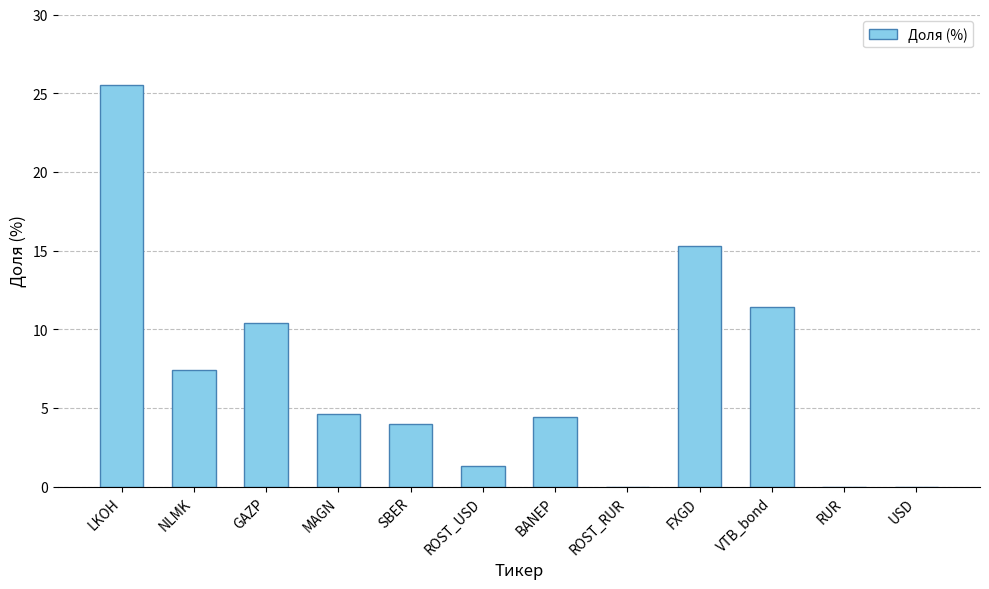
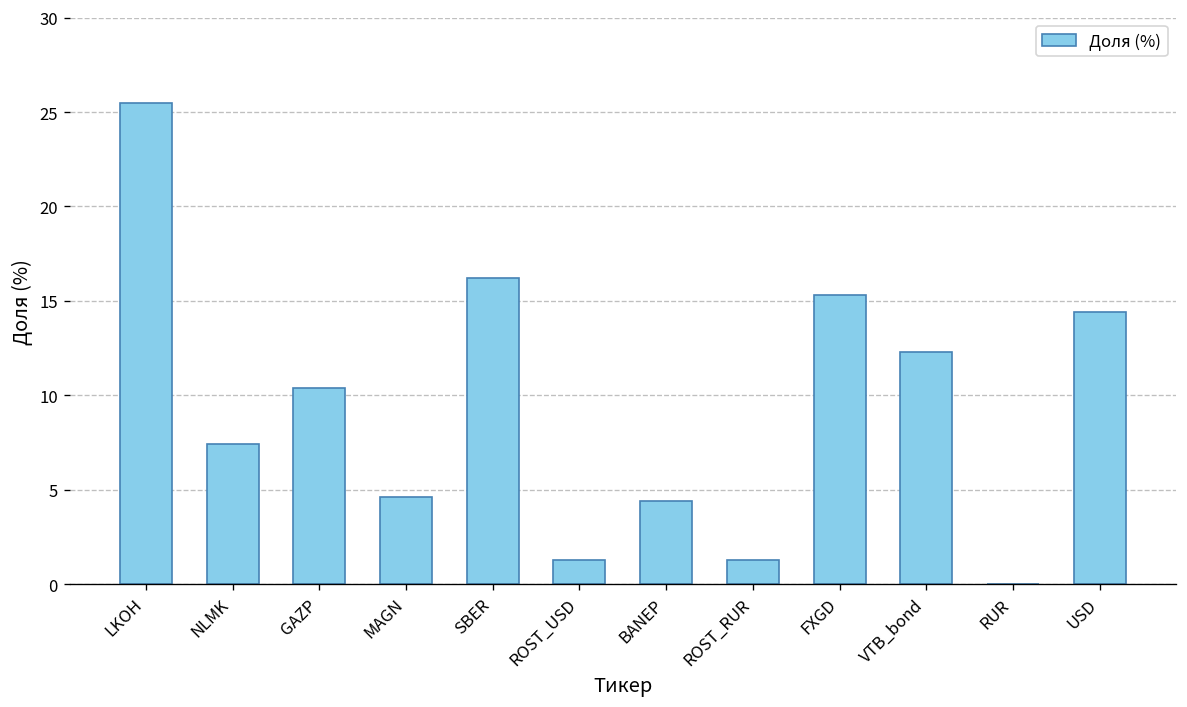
SBER: 4.0 -> 16.2
ROST_RUR: 0.0 -> 1.3
VTB_bond: 11.4 -> 12.3
USD: 0.0 -> 14.4
